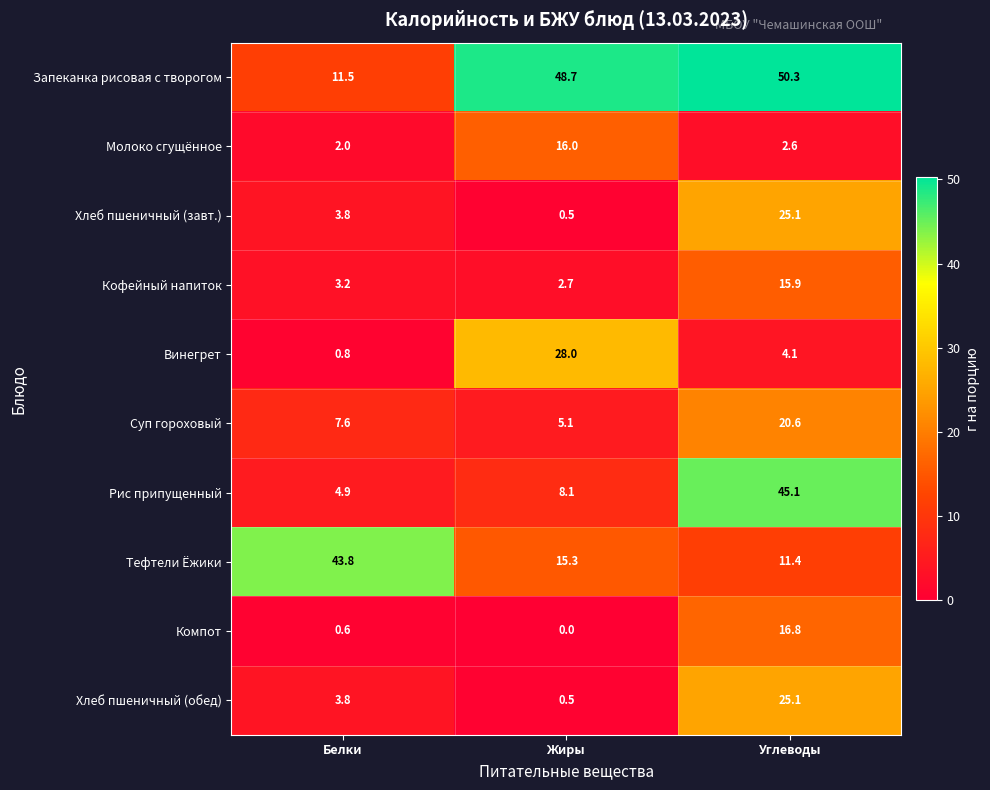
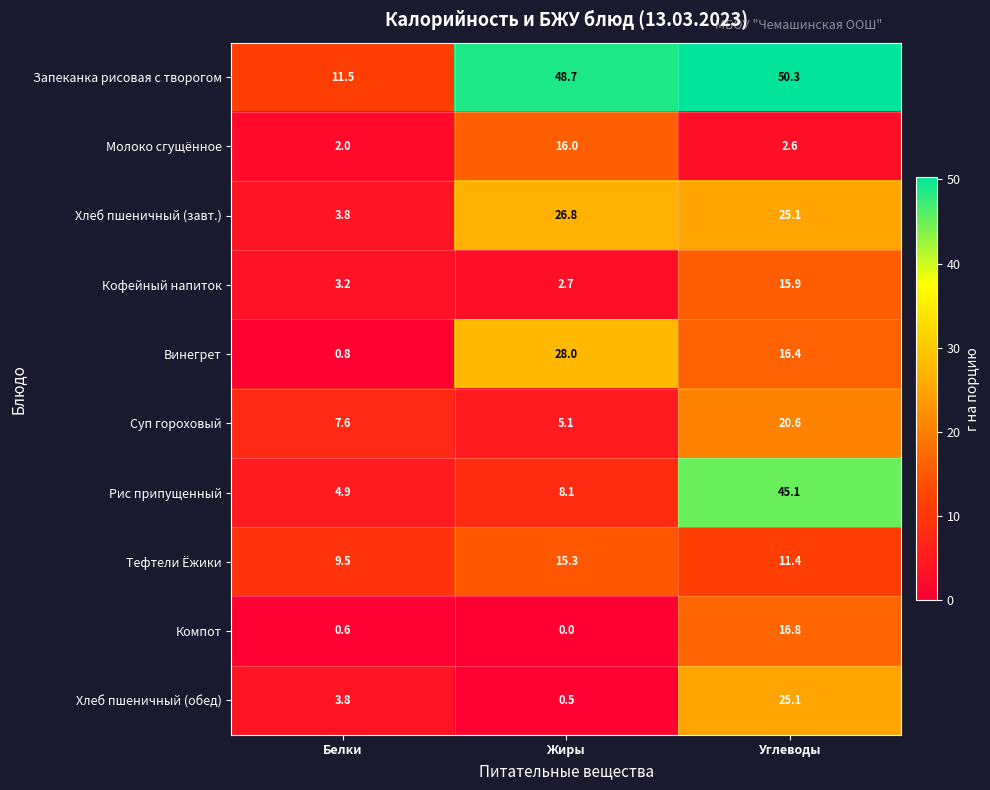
Хлеб пшеничный (завт.), Жиры: 0.5 -> 26.8
Винегрет, Углеводы: 4.1 -> 16.4
Тефтели Ёжики, Белки: 43.8 -> 9.5
